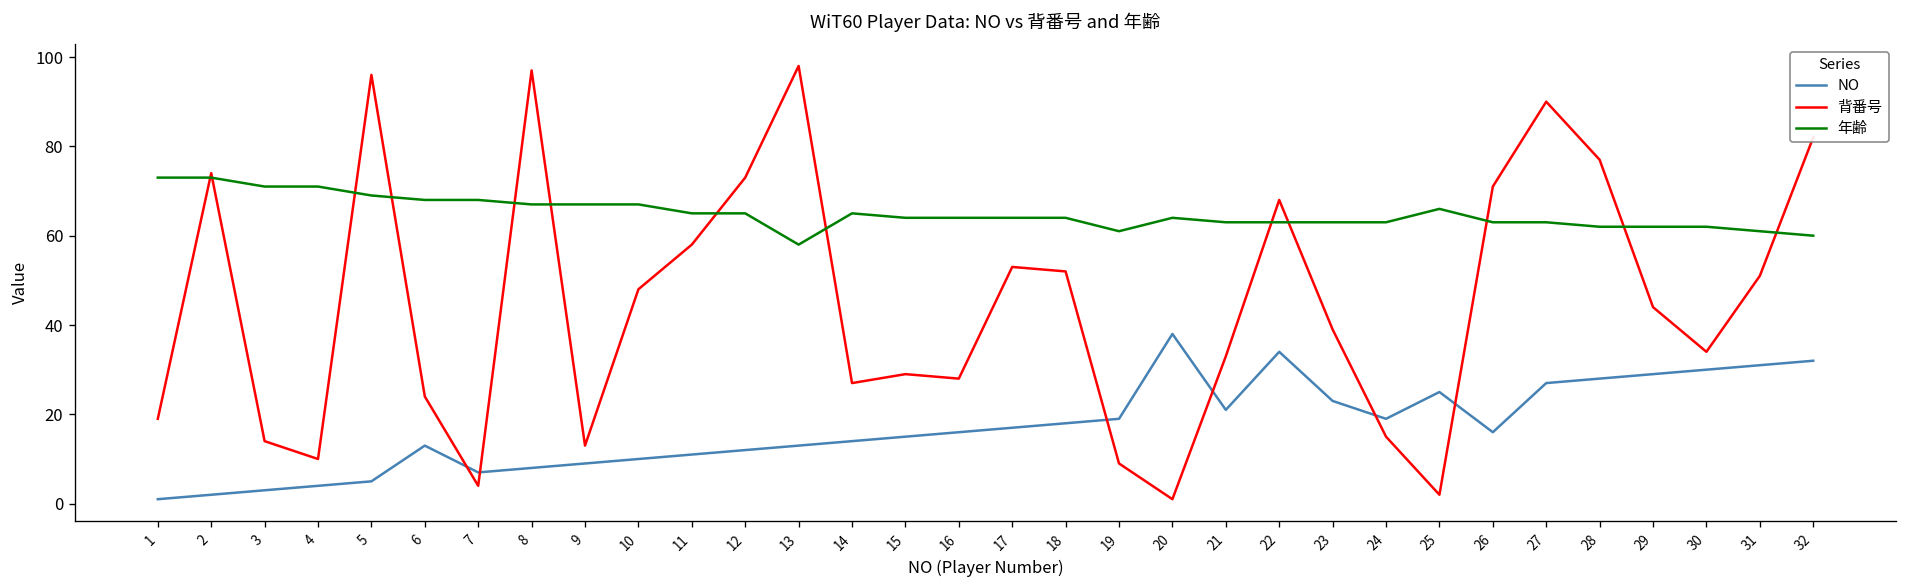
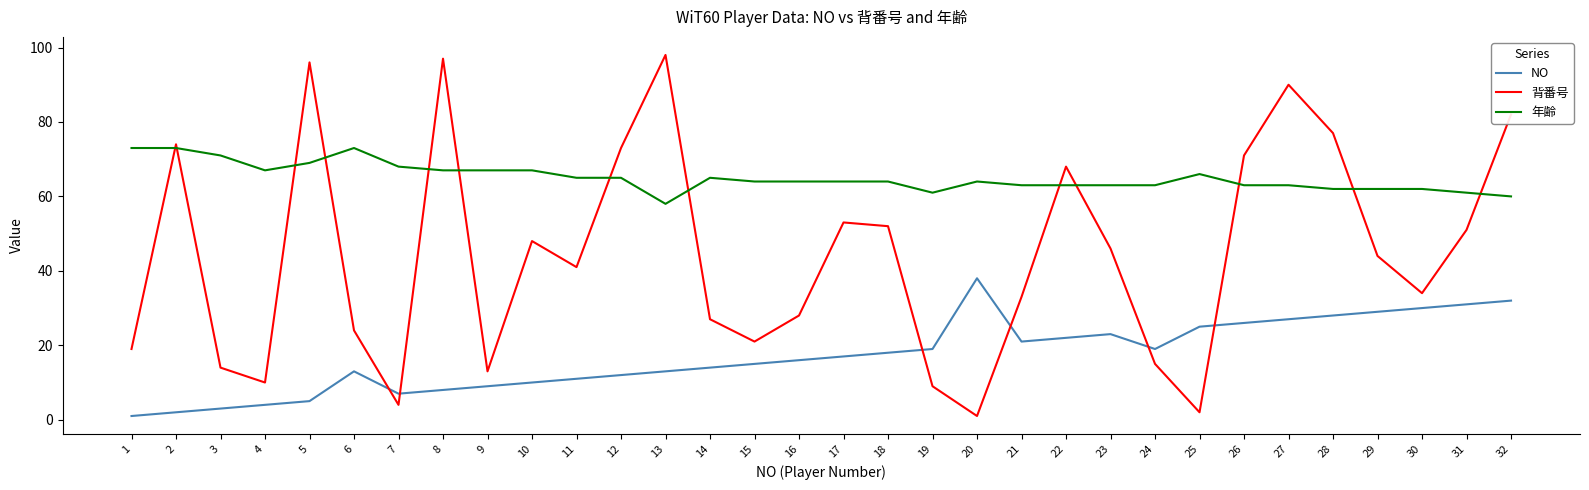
年齢, 4: 71 -> 67
年齢, 6: 68 -> 73
背番号, 11: 58 -> 41
背番号, 15: 29 -> 21
NO, 22: 34 -> 22
背番号, 23: 39 -> 46
NO, 26: 16 -> 26
